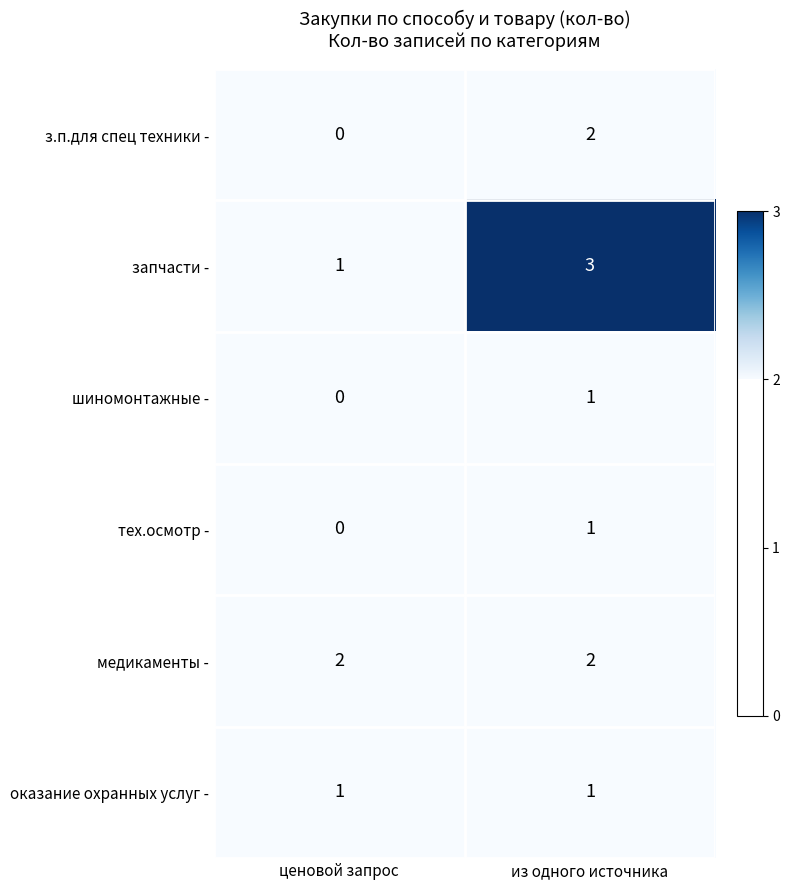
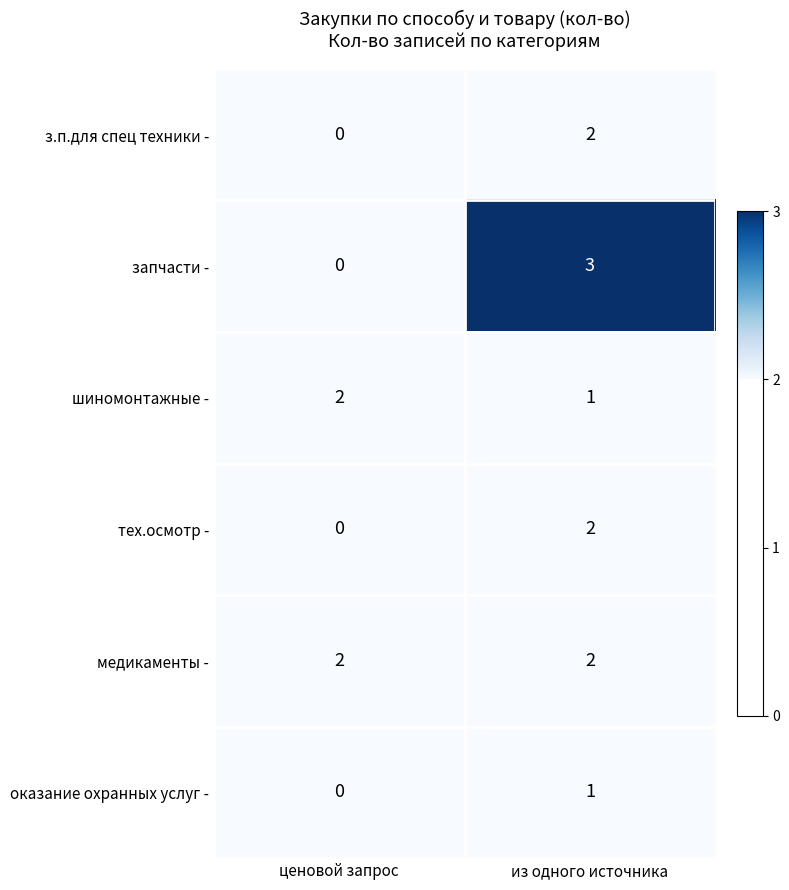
запчасти -, ценовой запрос: 1 -> 0
шиномонтажные -, ценовой запрос: 0 -> 2
тех.осмотр -, из одного источника: 1 -> 2
оказание охранных услуг -, ценовой запрос: 1 -> 0
